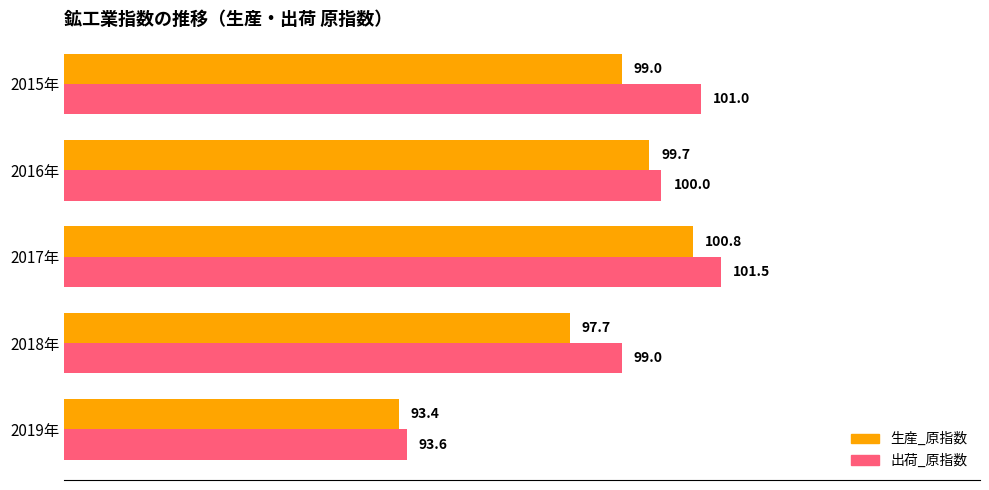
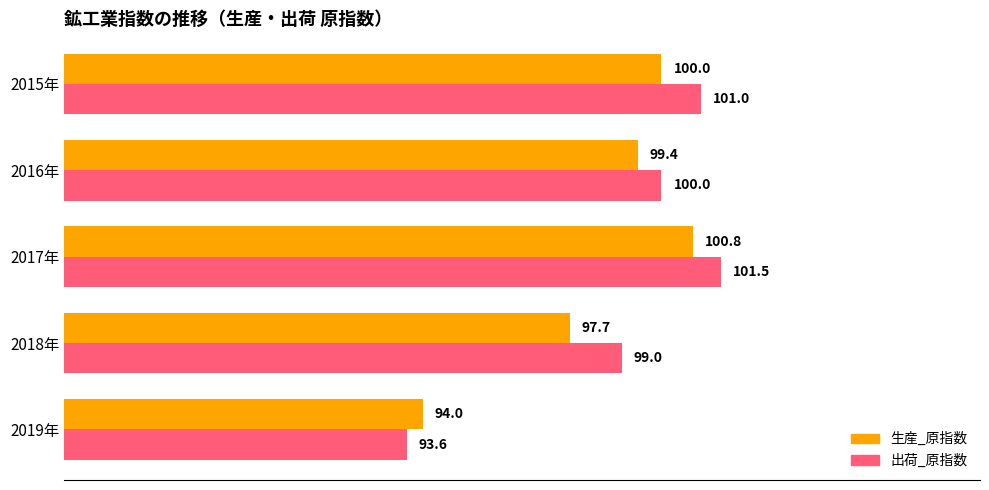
生産_原指数, 2015年: 99.0 -> 100.0
生産_原指数, 2016年: 99.7 -> 99.4
生産_原指数, 2019年: 93.4 -> 94.0
